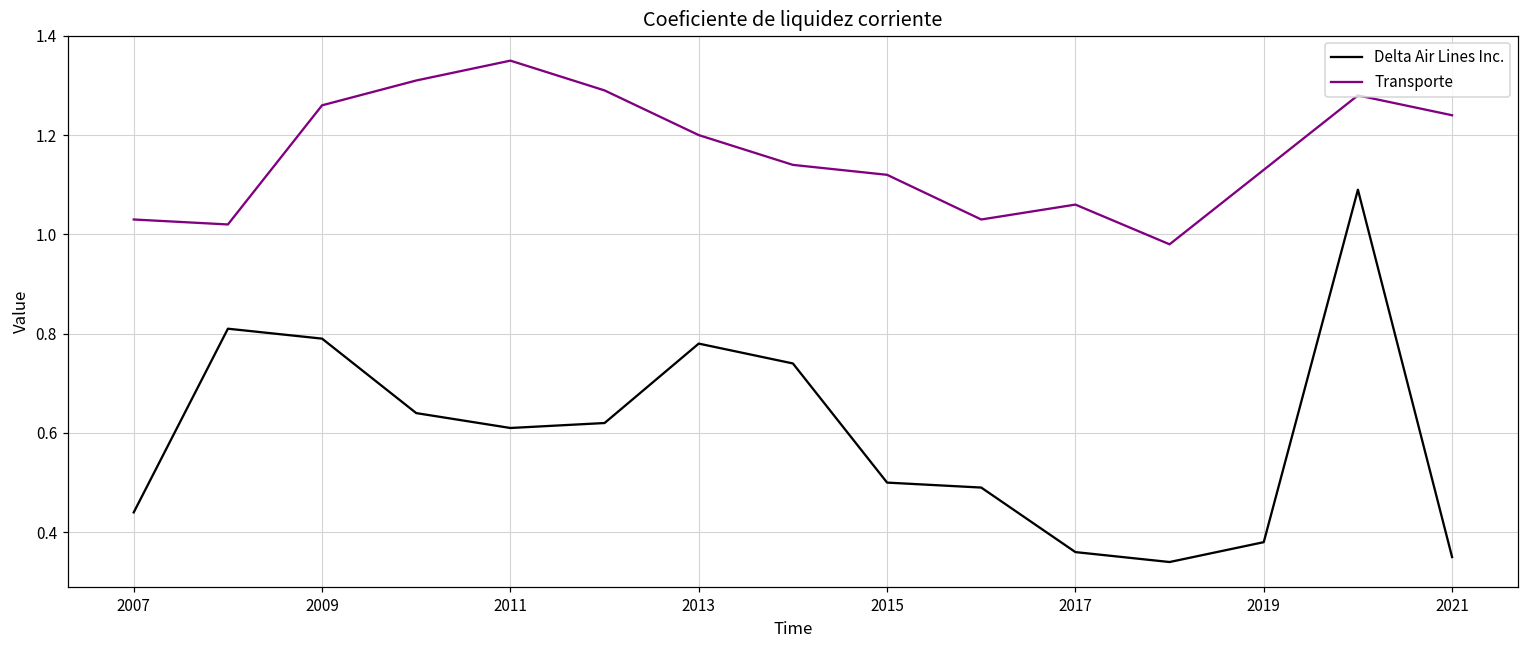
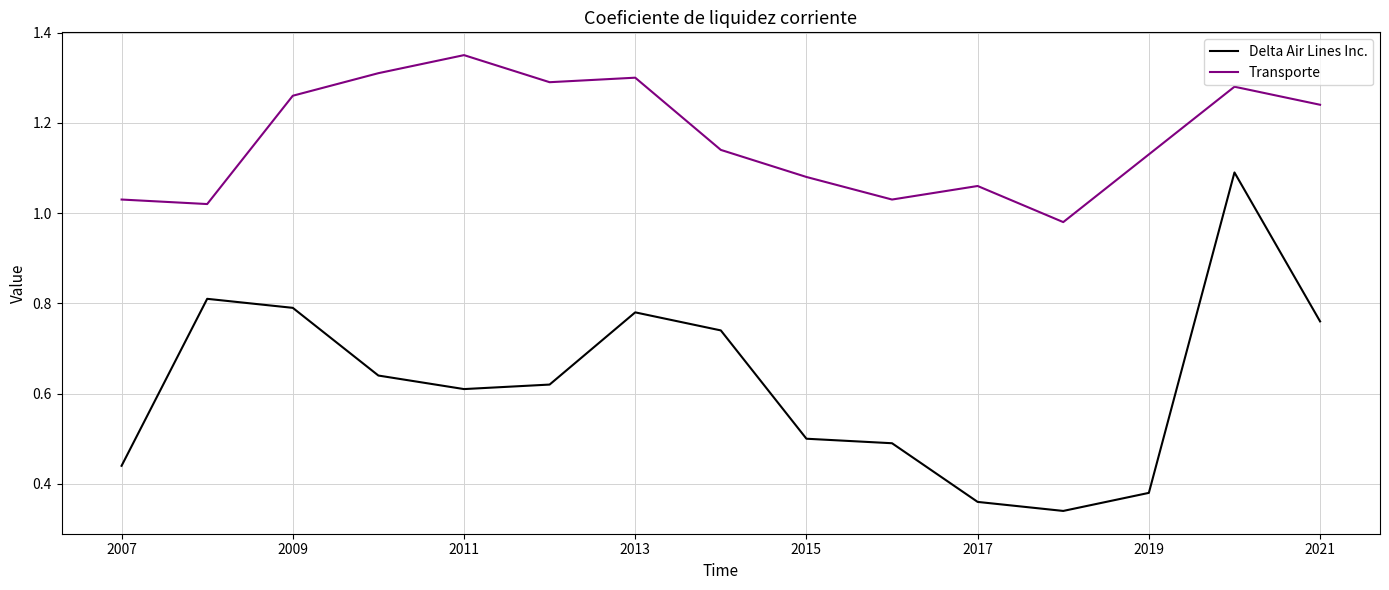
Transporte, 2013: 1.2 -> 1.3
Transporte, 2015: 1.12 -> 1.08
Delta Air Lines Inc., 2021: 0.35 -> 0.76
